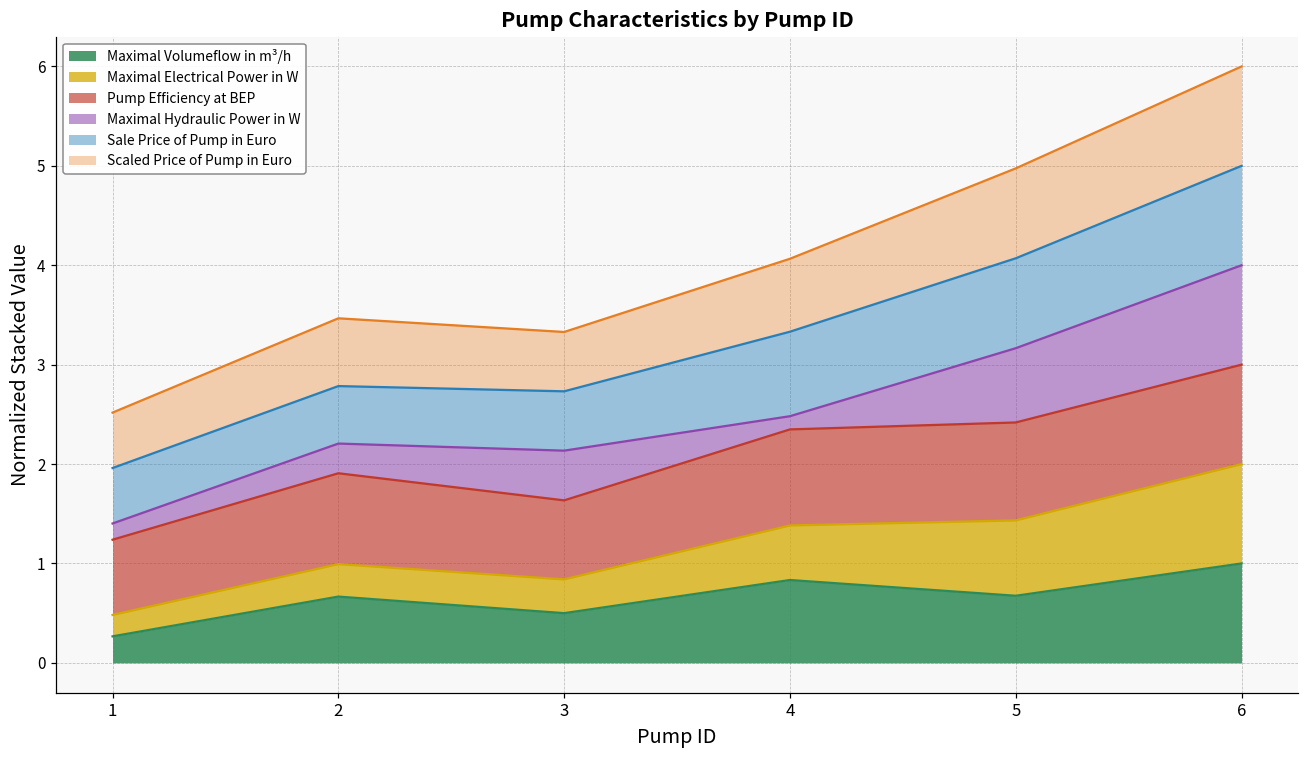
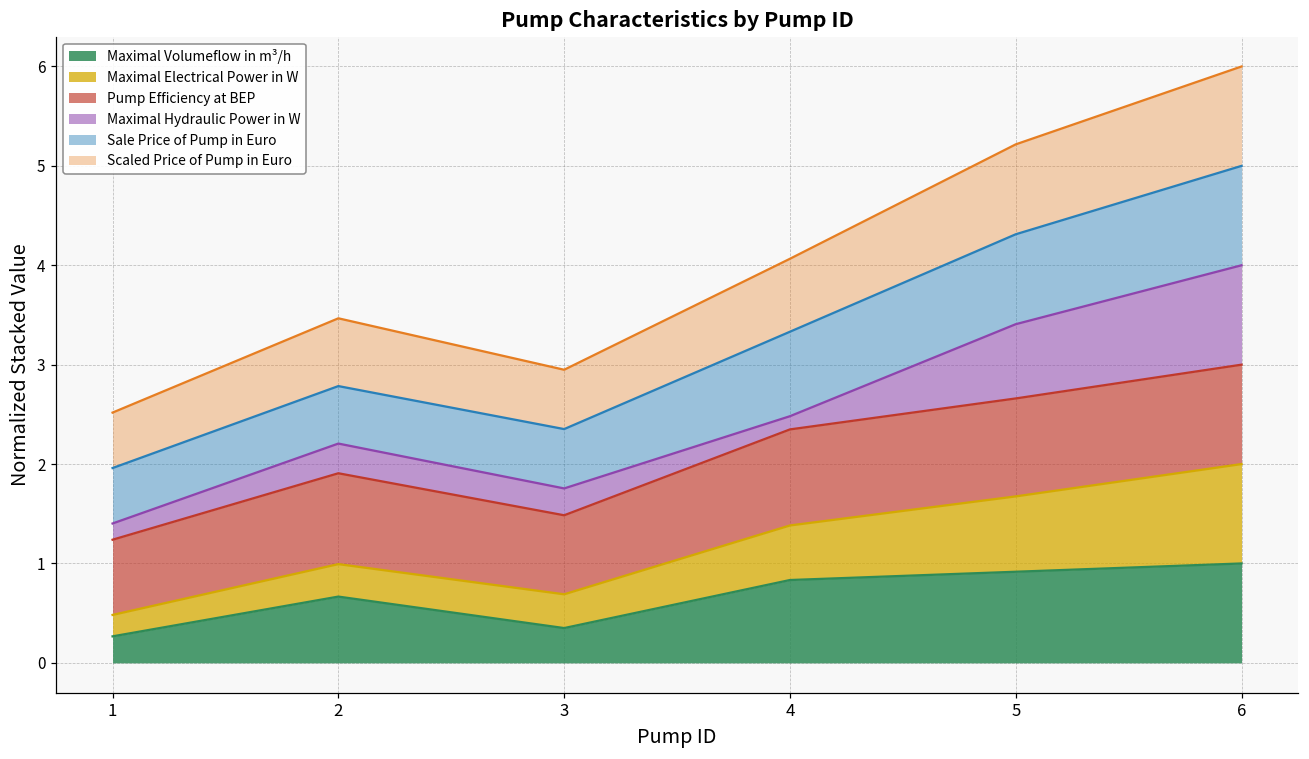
Maximal Volumeflow in m³/h, 3: 0.5 -> 0.4
Maximal Hydraulic Power in W, 3: 0.5 -> 0.3
Maximal Volumeflow in m³/h, 5: 0.7 -> 0.9
